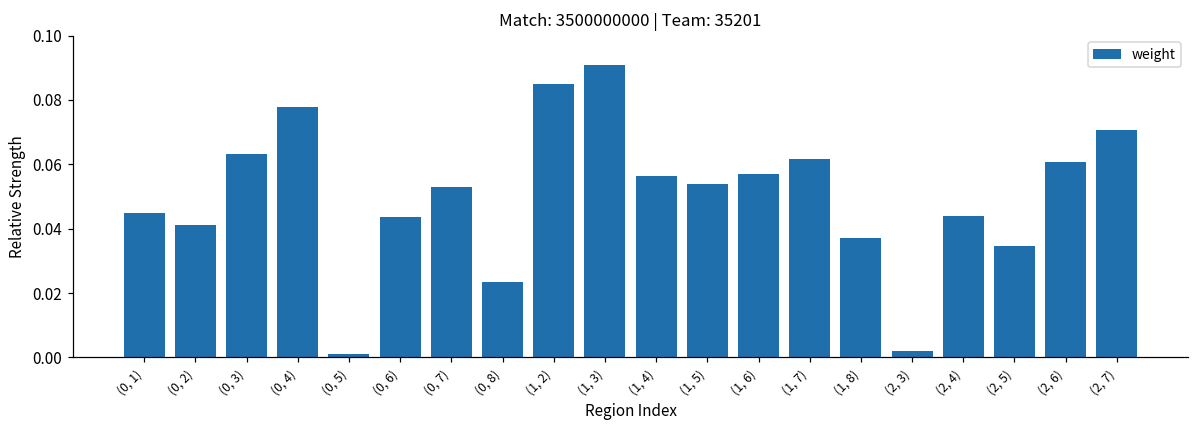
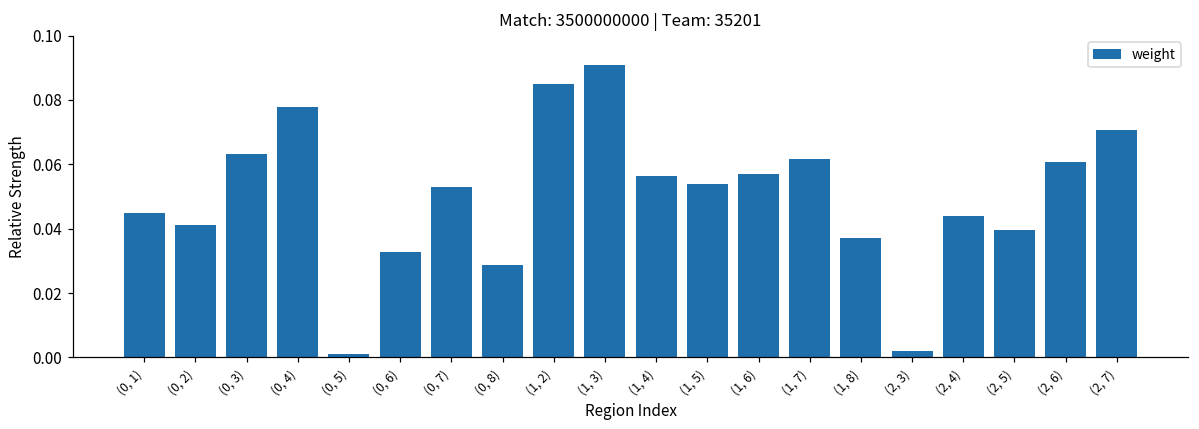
(0, 6): 0.043 -> 0.033
(0, 8): 0.024 -> 0.029
(2, 5): 0.034 -> 0.040
